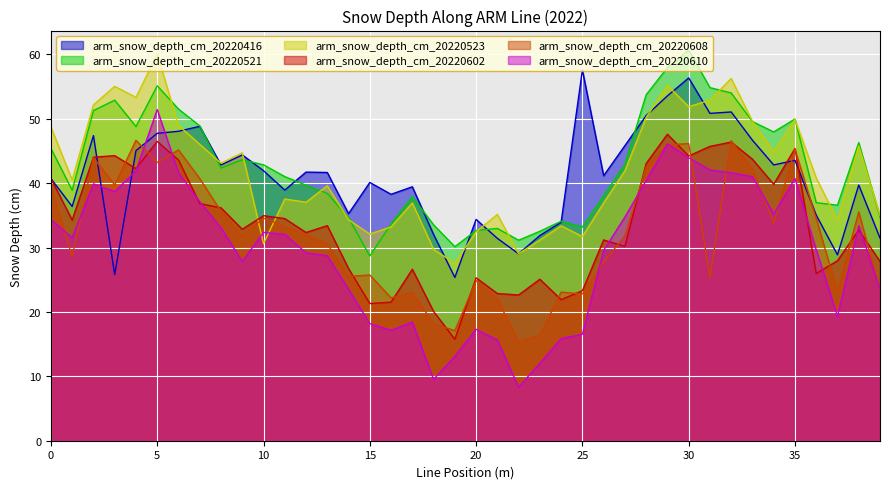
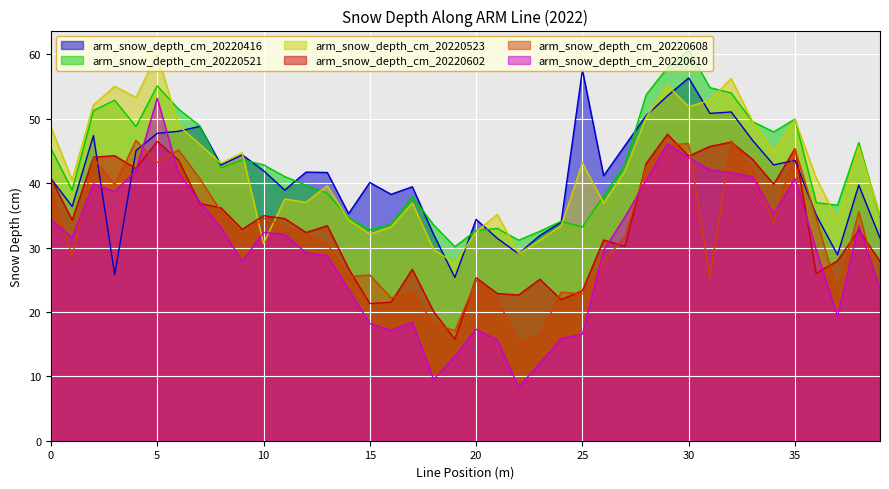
arm_snow_depth_cm_20220610, 5: 51 -> 53
arm_snow_depth_cm_20220521, 15: 29 -> 33
arm_snow_depth_cm_20220523, 25: 32 -> 43
